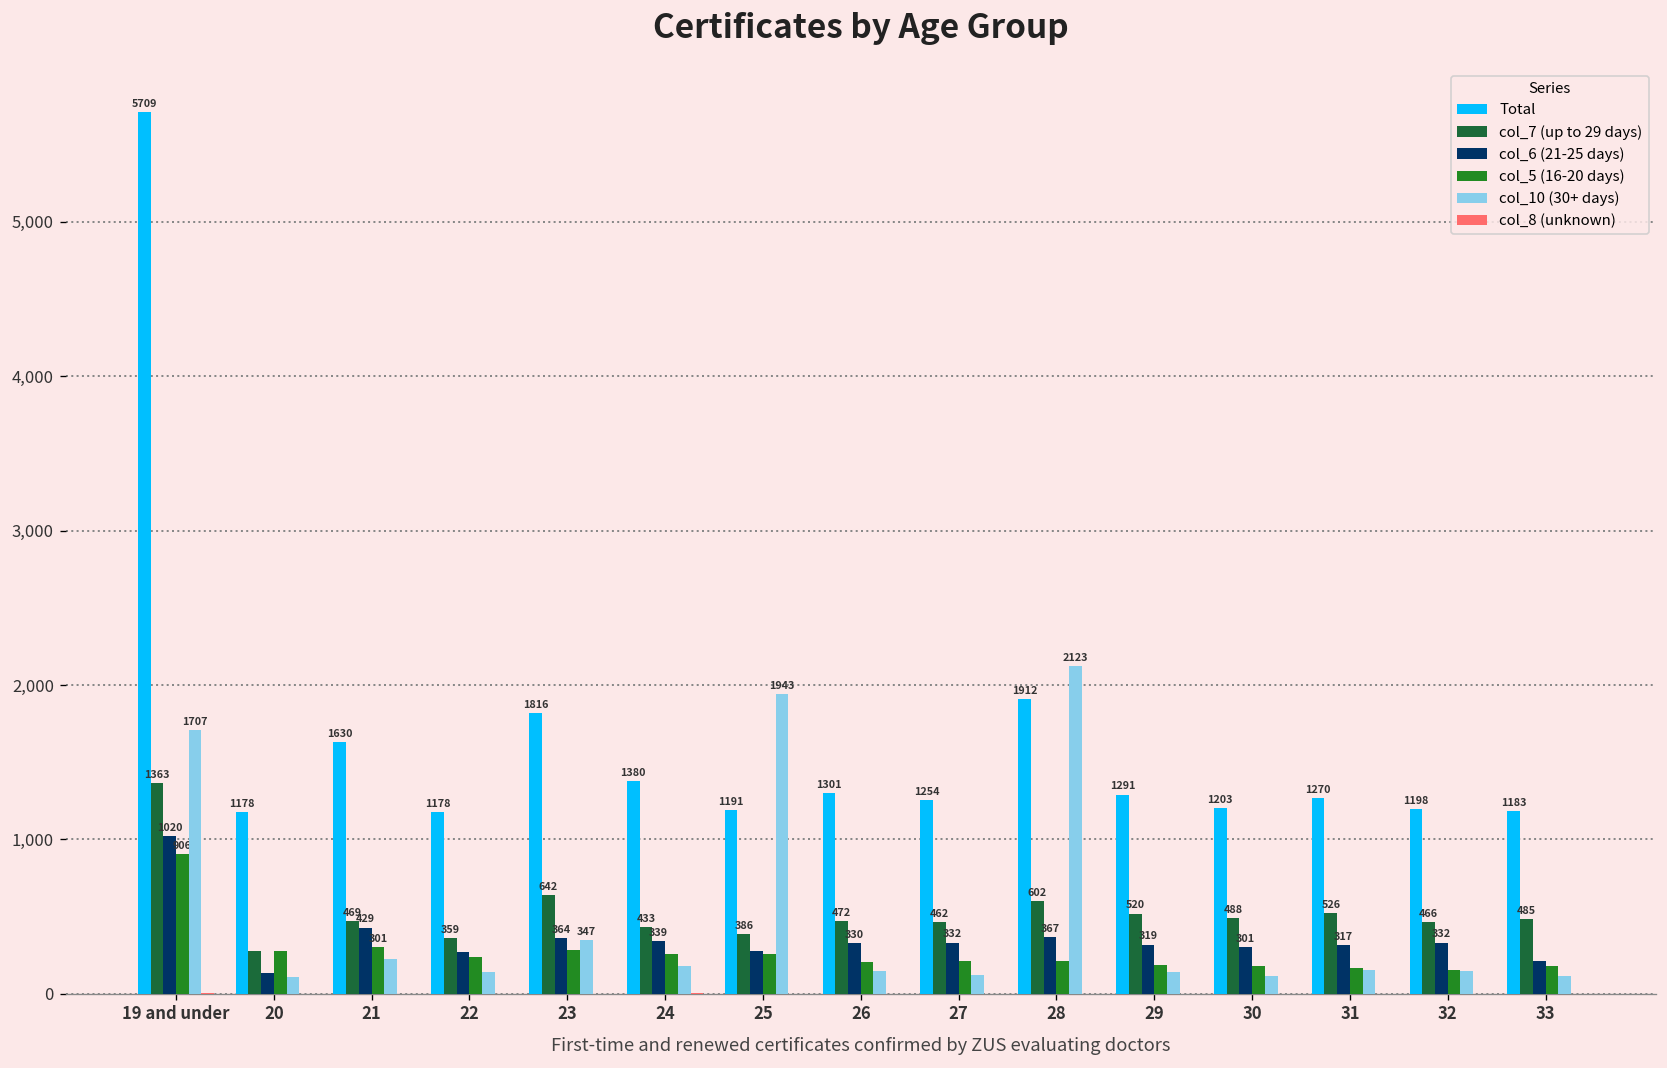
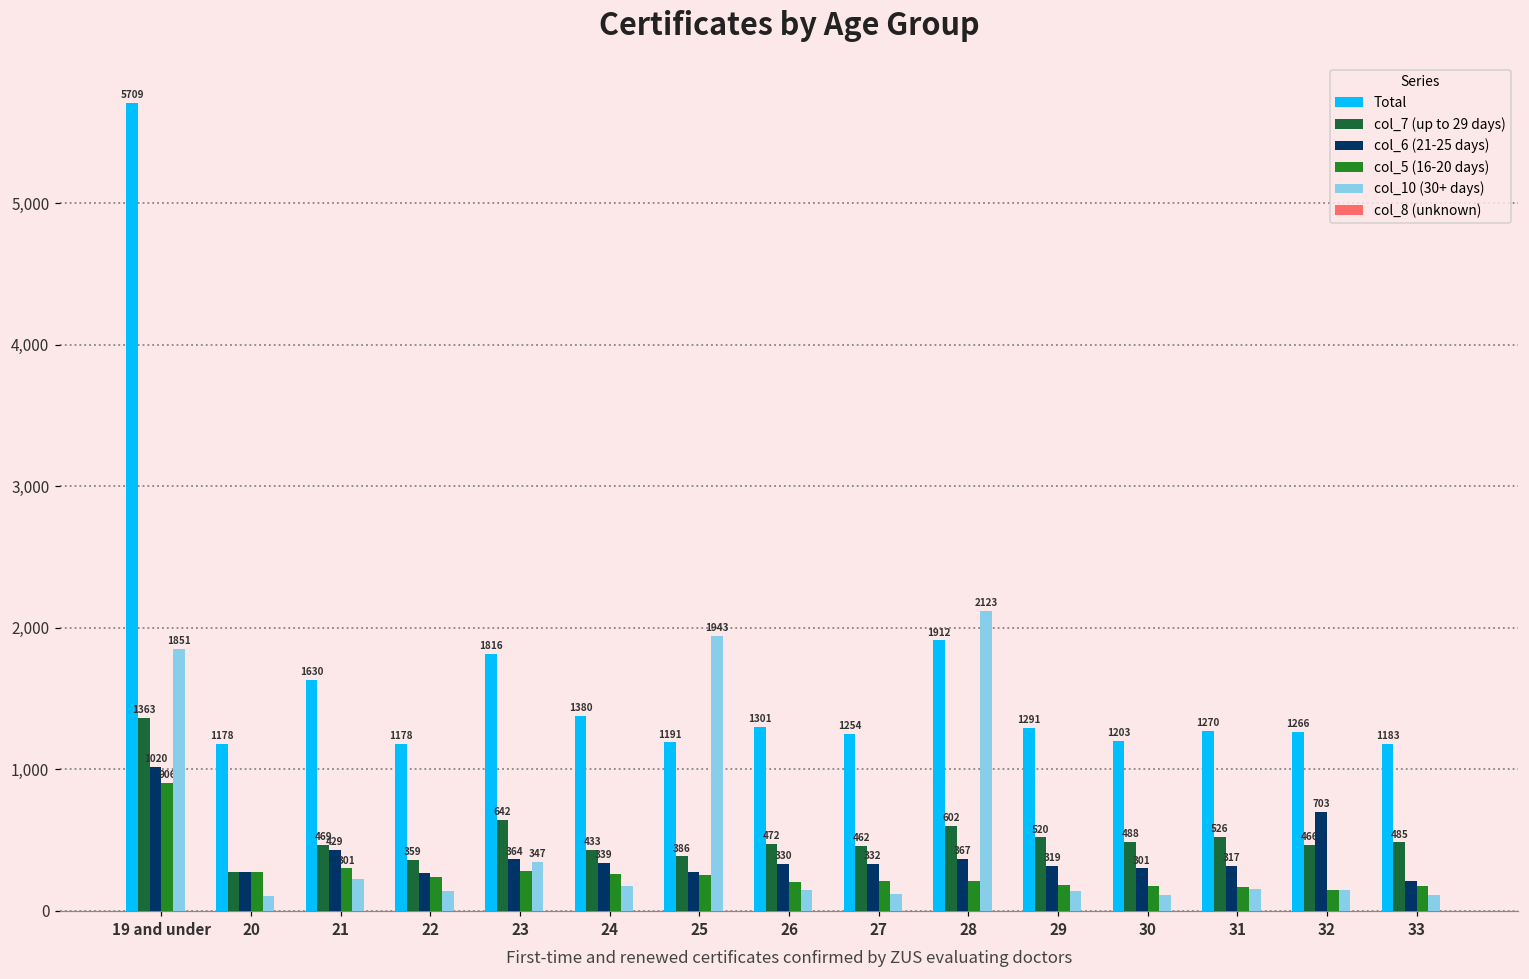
col_10 (30+ days), 19 and under: 1707 -> 1851
col_6 (21-25 days), 20: 130 -> 270
Total, 32: 1198 -> 1266
col_6 (21-25 days), 32: 332 -> 703
